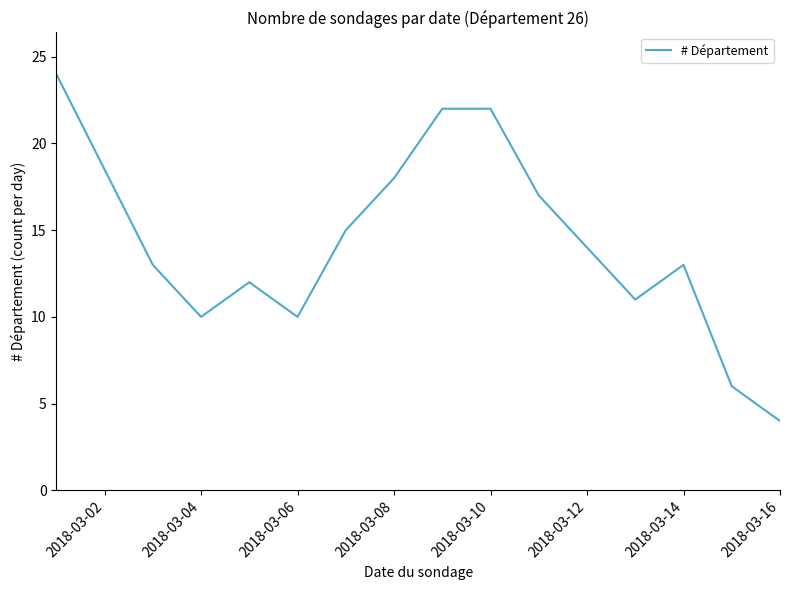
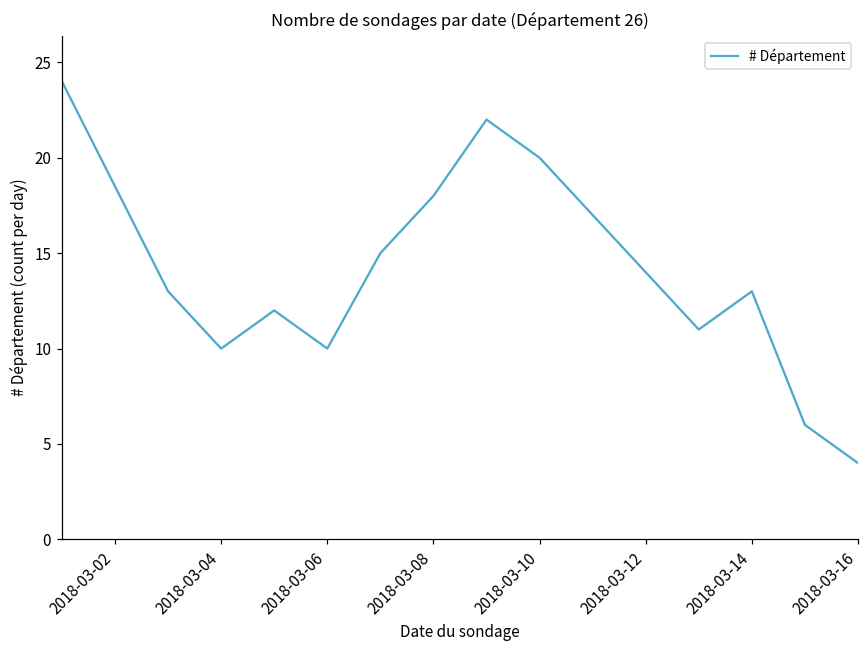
2018-03-10: 22 -> 20
